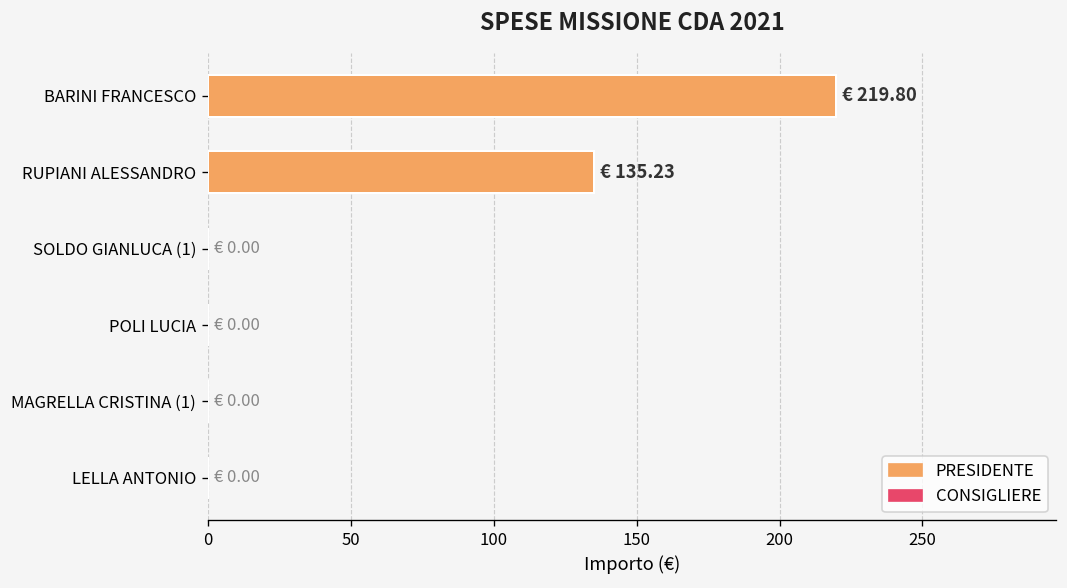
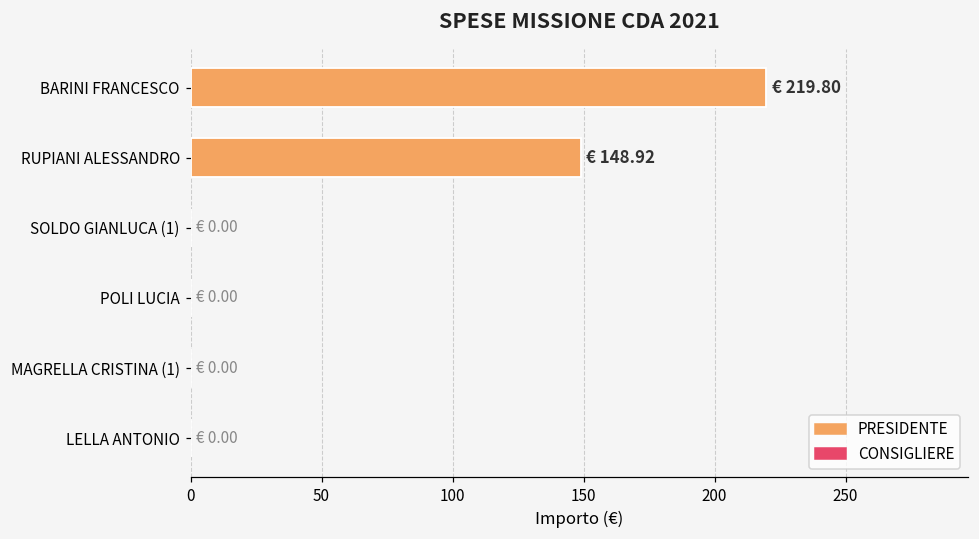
RUPIANI ALESSANDRO: 135.23 -> 148.92
